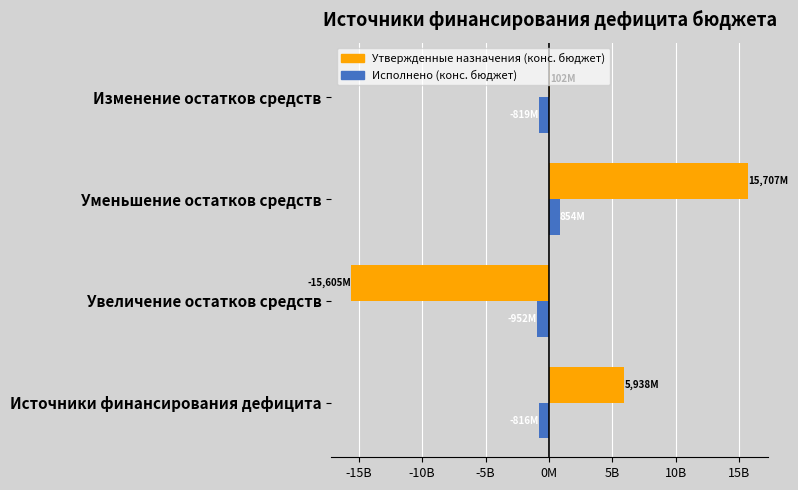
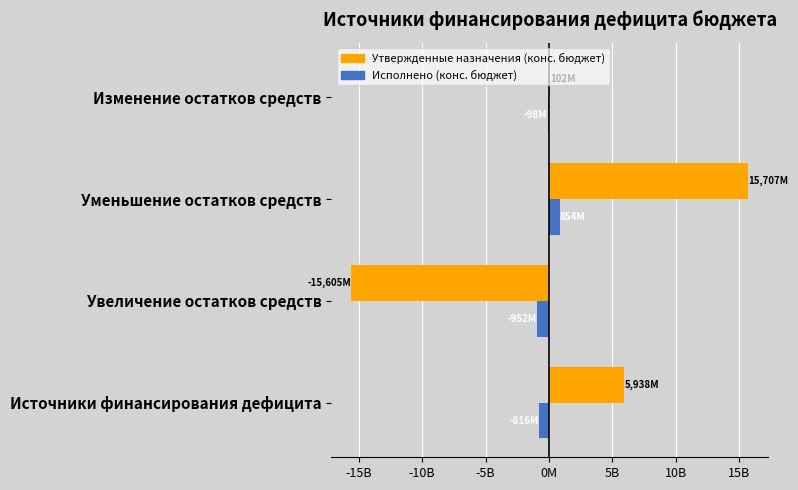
Исполнено (конс. бюджет), Изменение остатков средств: -800000000 -> -100000000
